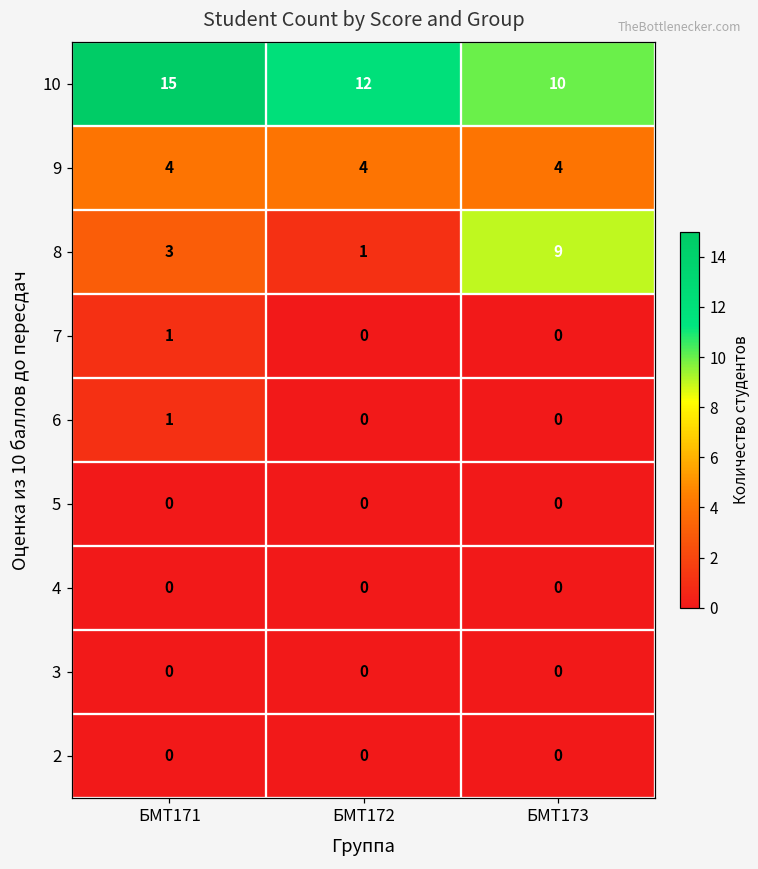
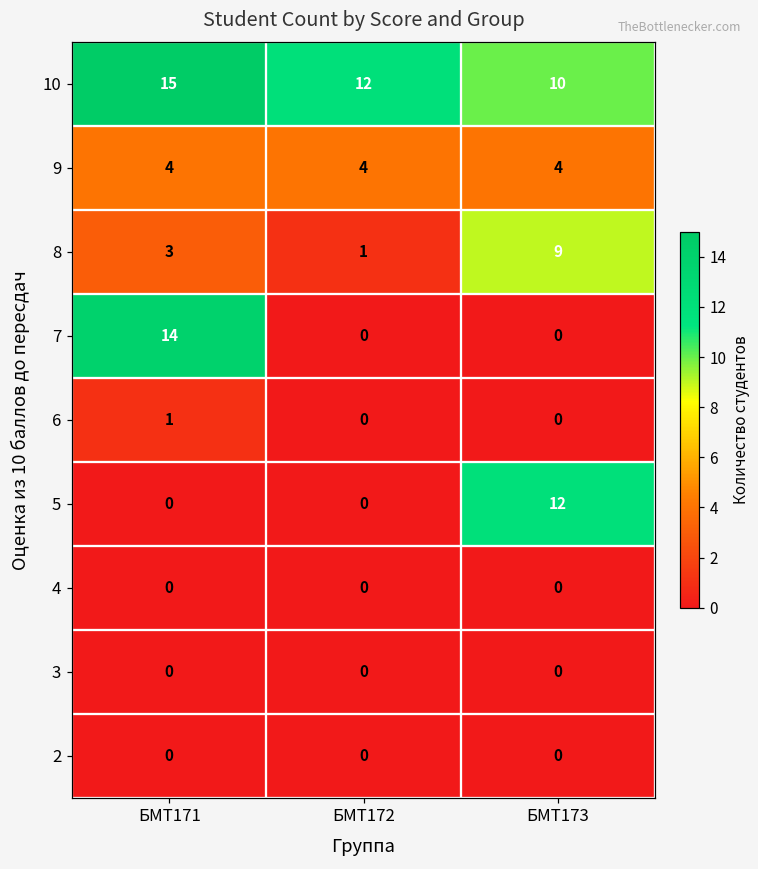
7, БМТ171: 1 -> 14
5, БМТ173: 0 -> 12
